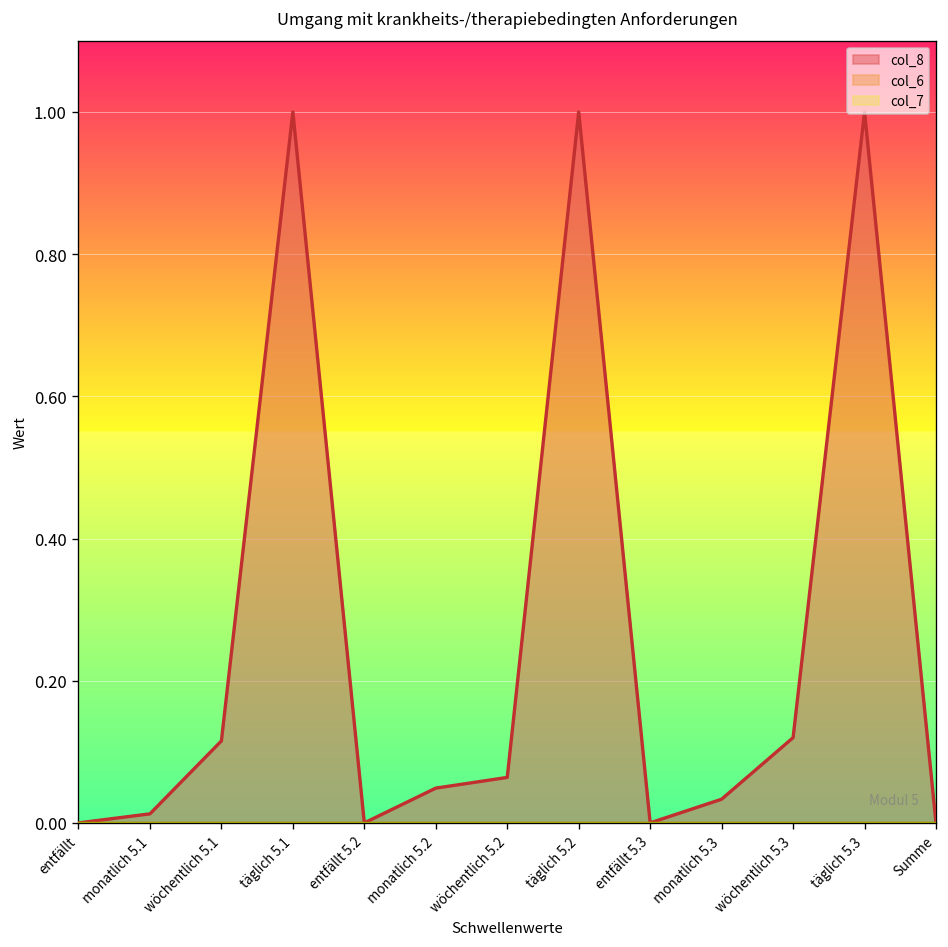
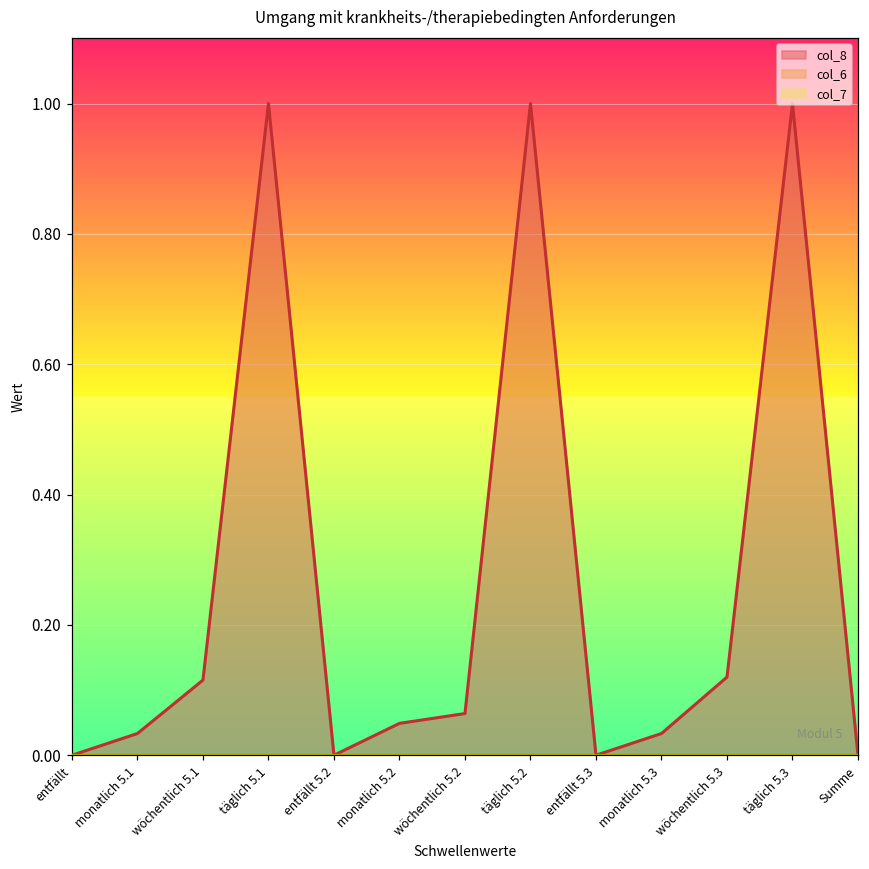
col_8, monatlich 5.1: 0.01 -> 0.03
